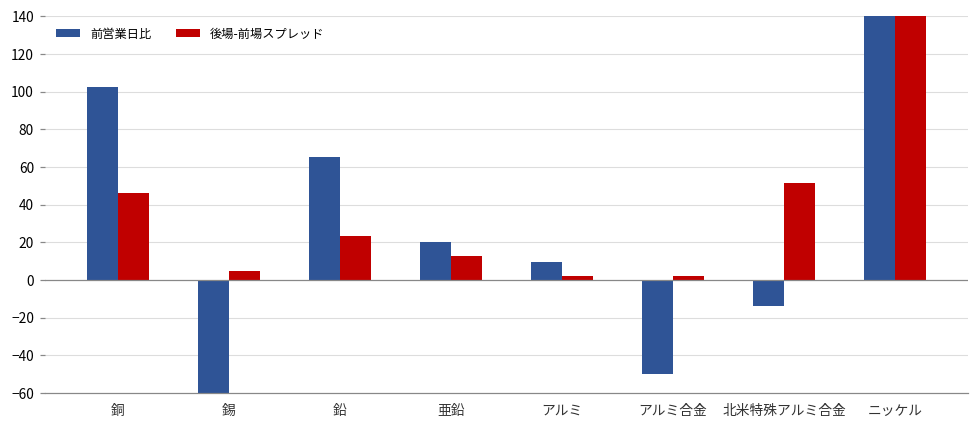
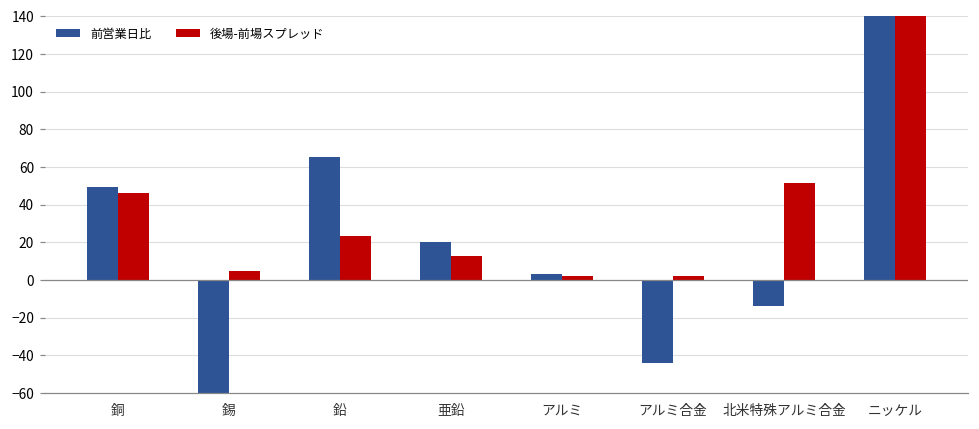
前営業日比, 銅: 103 -> 50
前営業日比, アルミ: 10 -> 3
前営業日比, アルミ合金: -50 -> -44
